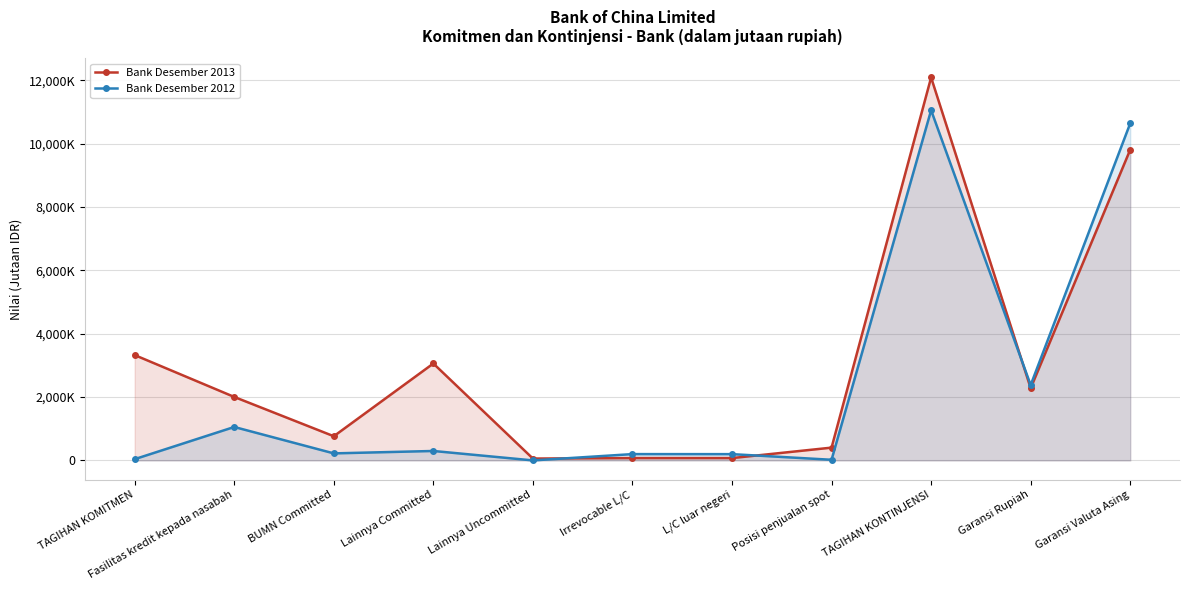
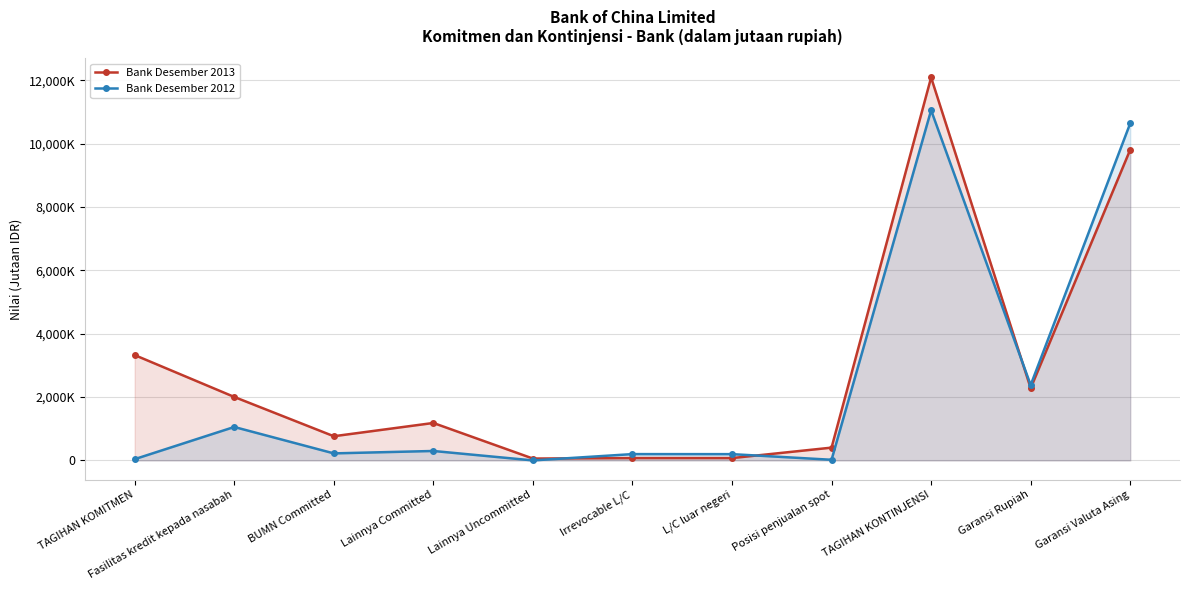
Bank Desember 2013, Lainnya Committed: 3,100,000 -> 1,200,000
